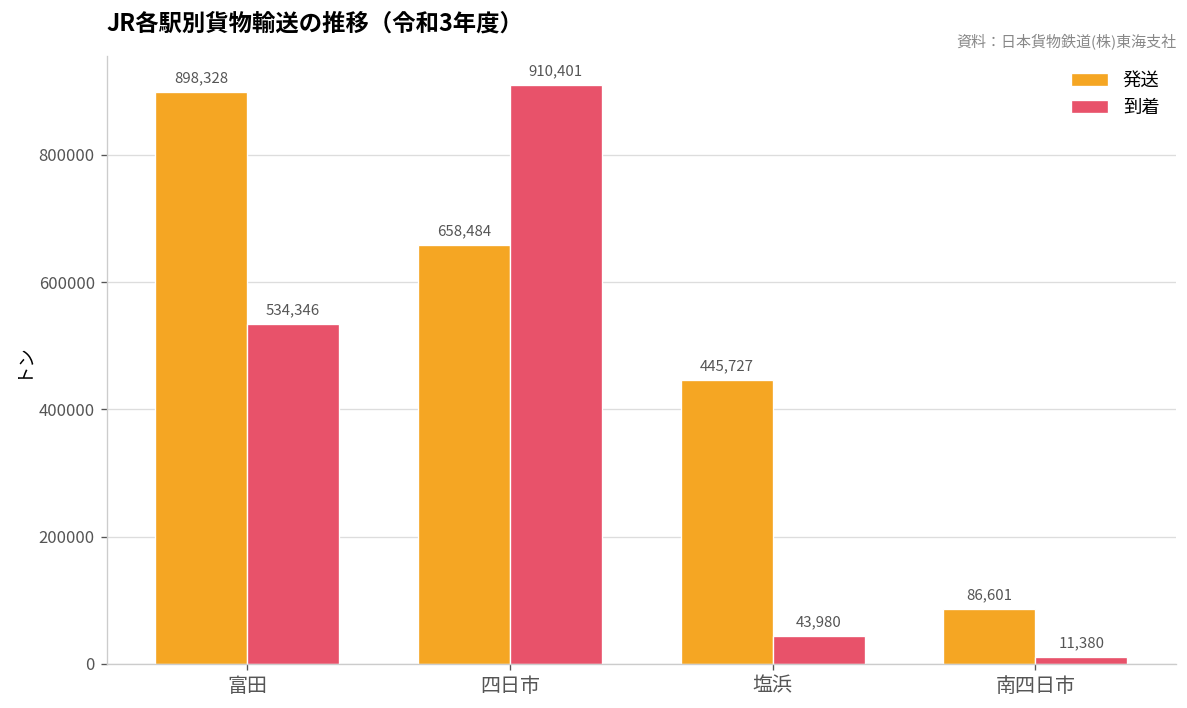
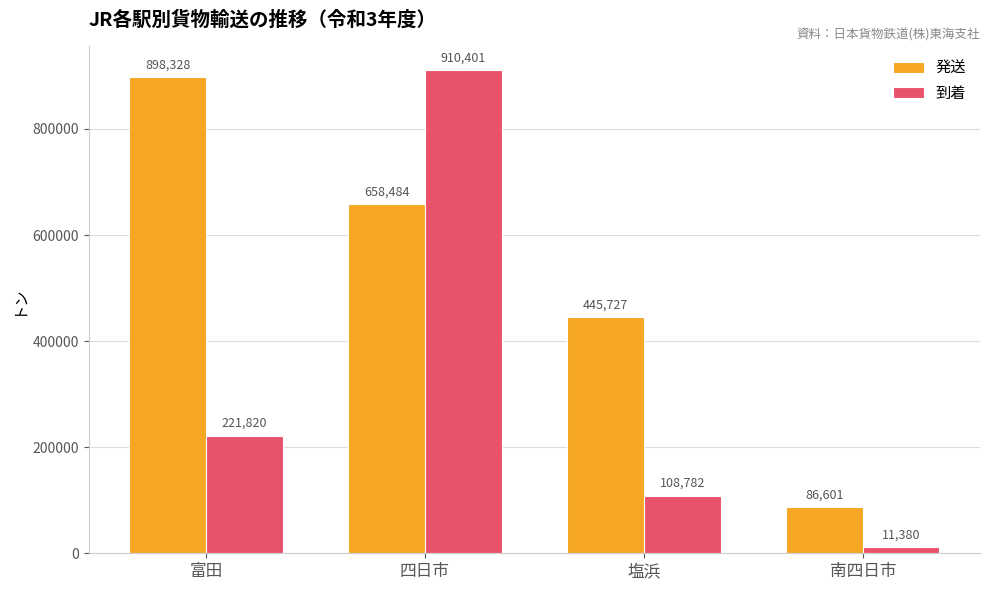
到着, 富田: 534,346 -> 221,820
到着, 塩浜: 43,980 -> 108,782
